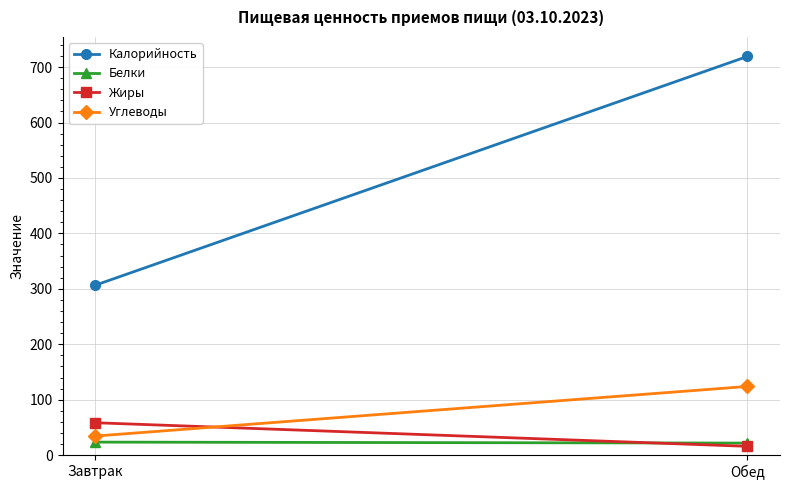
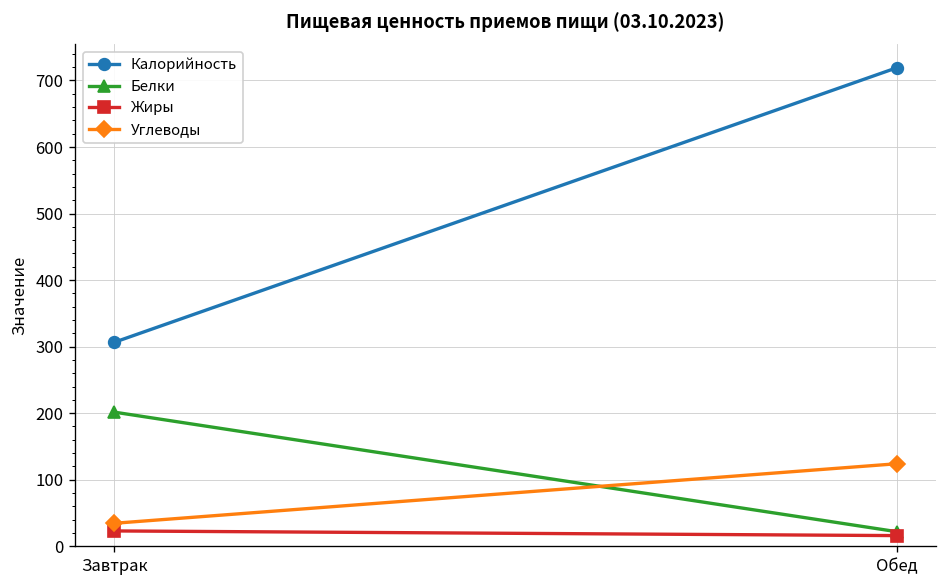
Белки, Завтрак: 20 -> 200
Жиры, Завтрак: 60 -> 20
